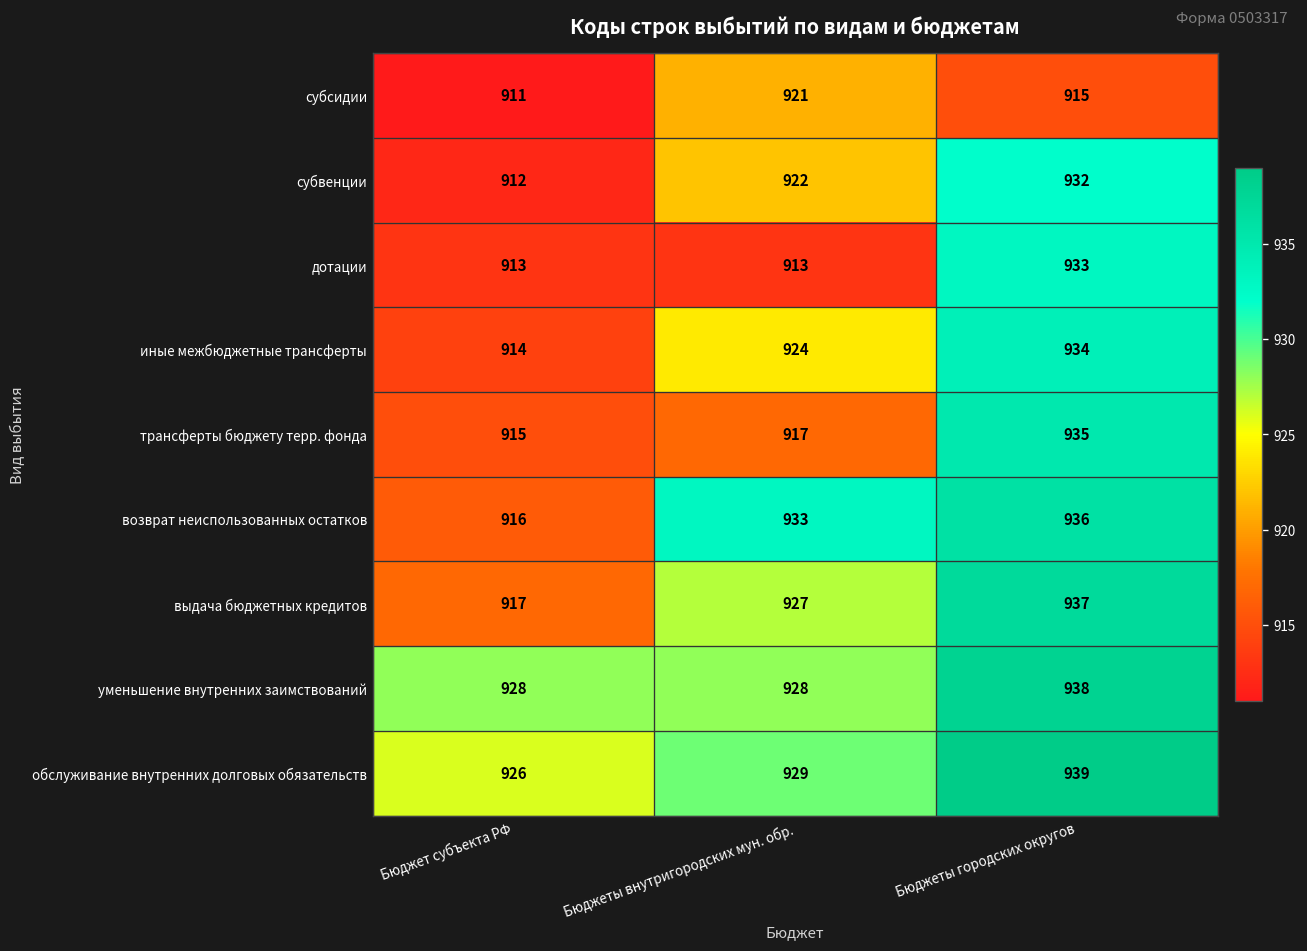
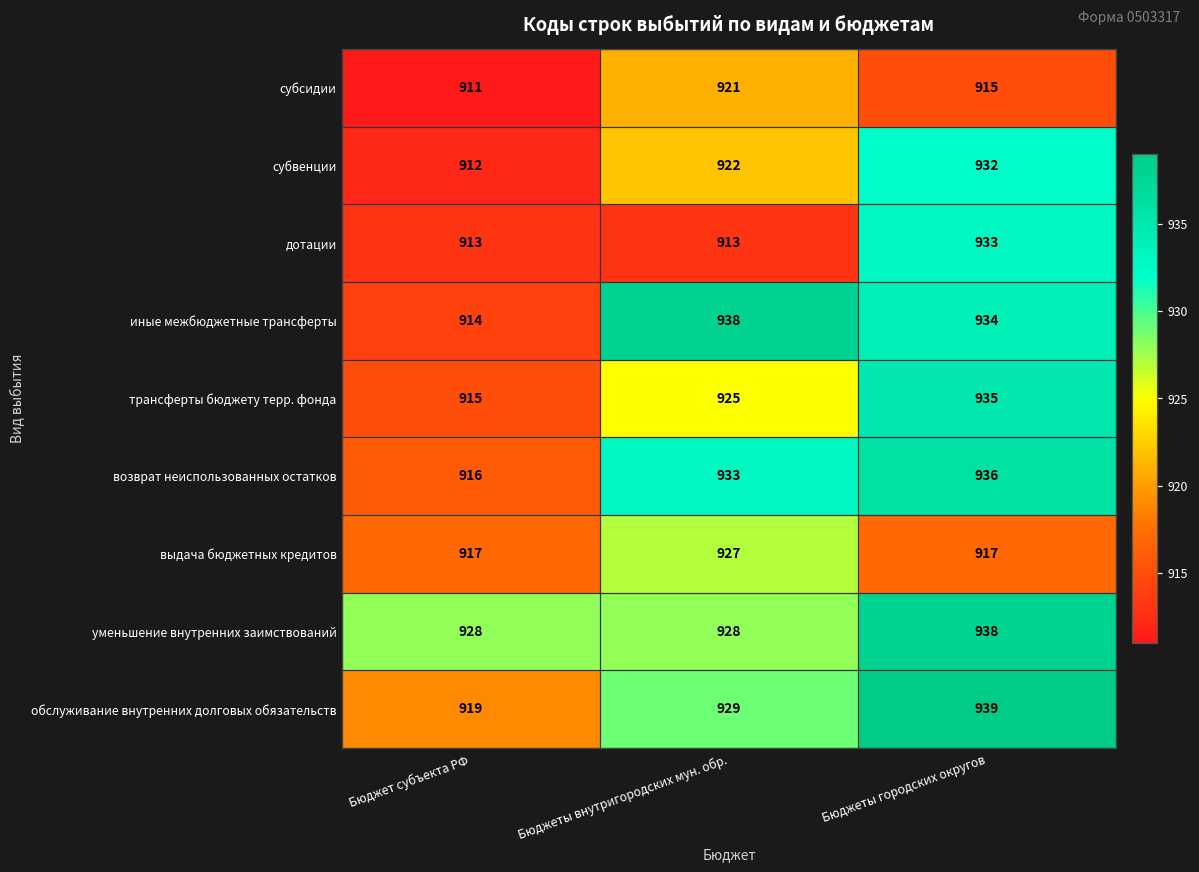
иные межбюджетные трансферты, Бюджеты внутригородских мун. обр.: 924 -> 938
трансферты бюджету терр. фонда, Бюджеты внутригородских мун. обр.: 917 -> 925
выдача бюджетных кредитов, Бюджеты городских округов: 937 -> 917
обслуживание внутренних долговых обязательств, Бюджет субъекта РФ: 926 -> 919
